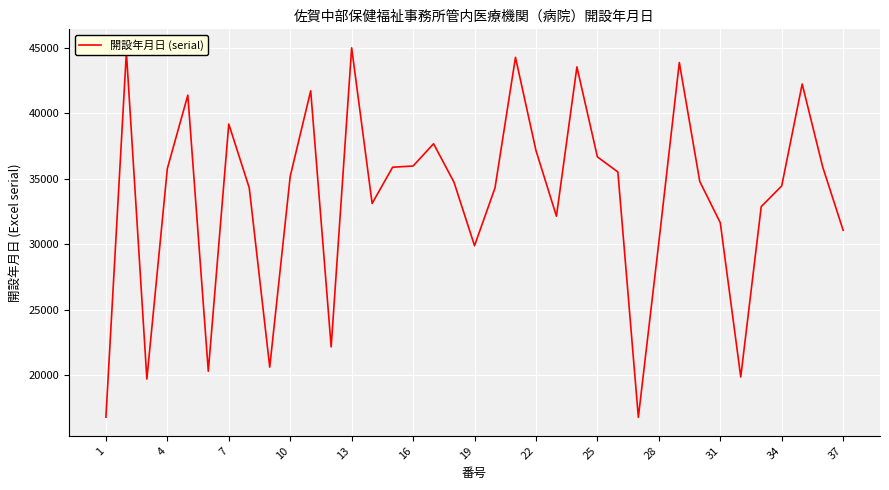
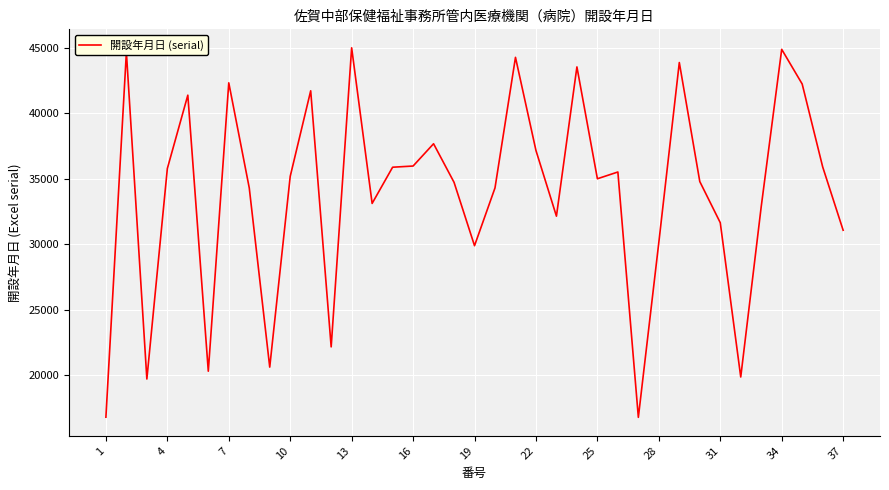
7: 39200 -> 42300
25: 36700 -> 35000
34: 34500 -> 44900
